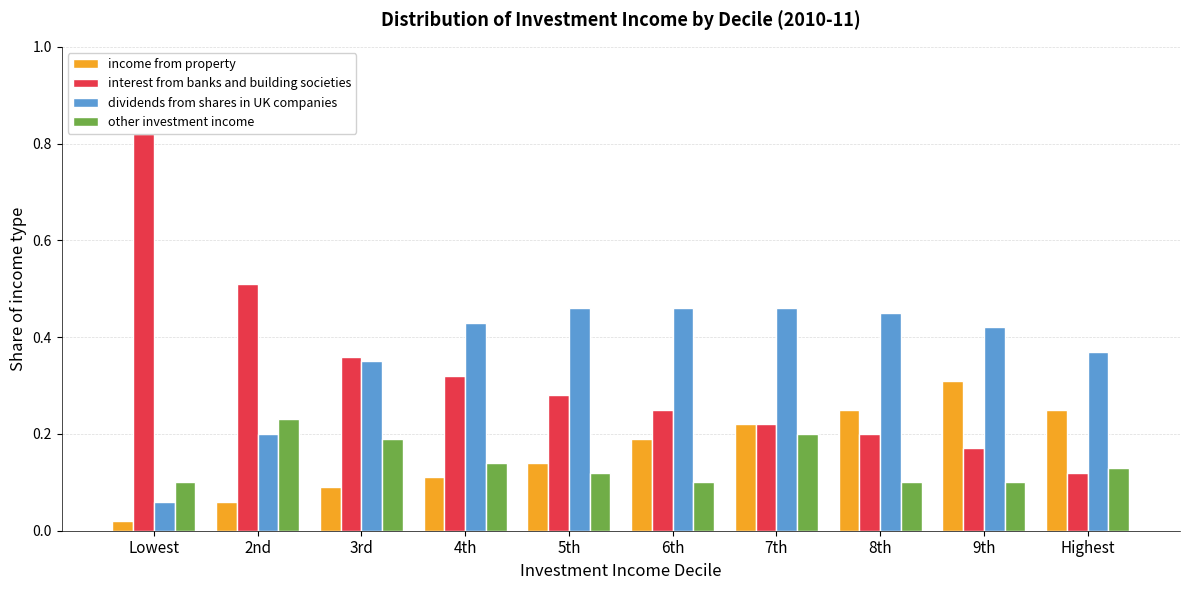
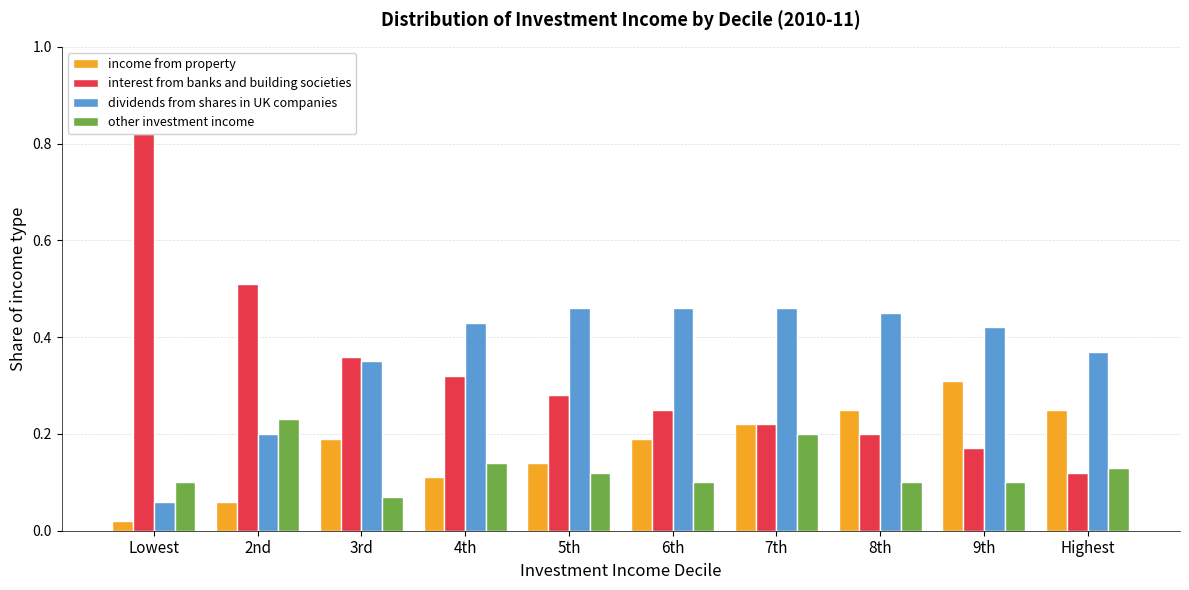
income from property, 3rd: 0.09 -> 0.19
other investment income, 3rd: 0.19 -> 0.07
